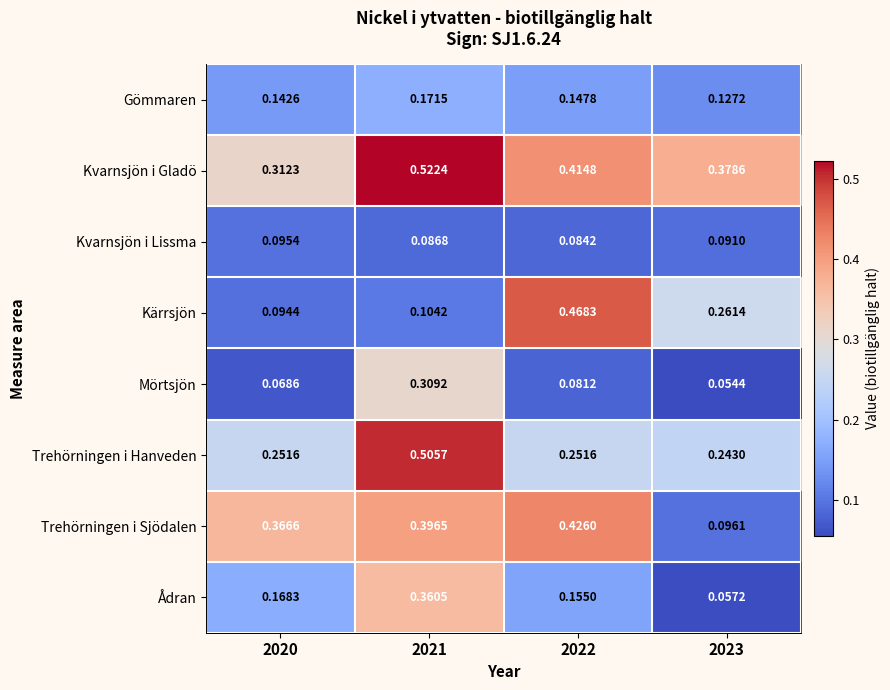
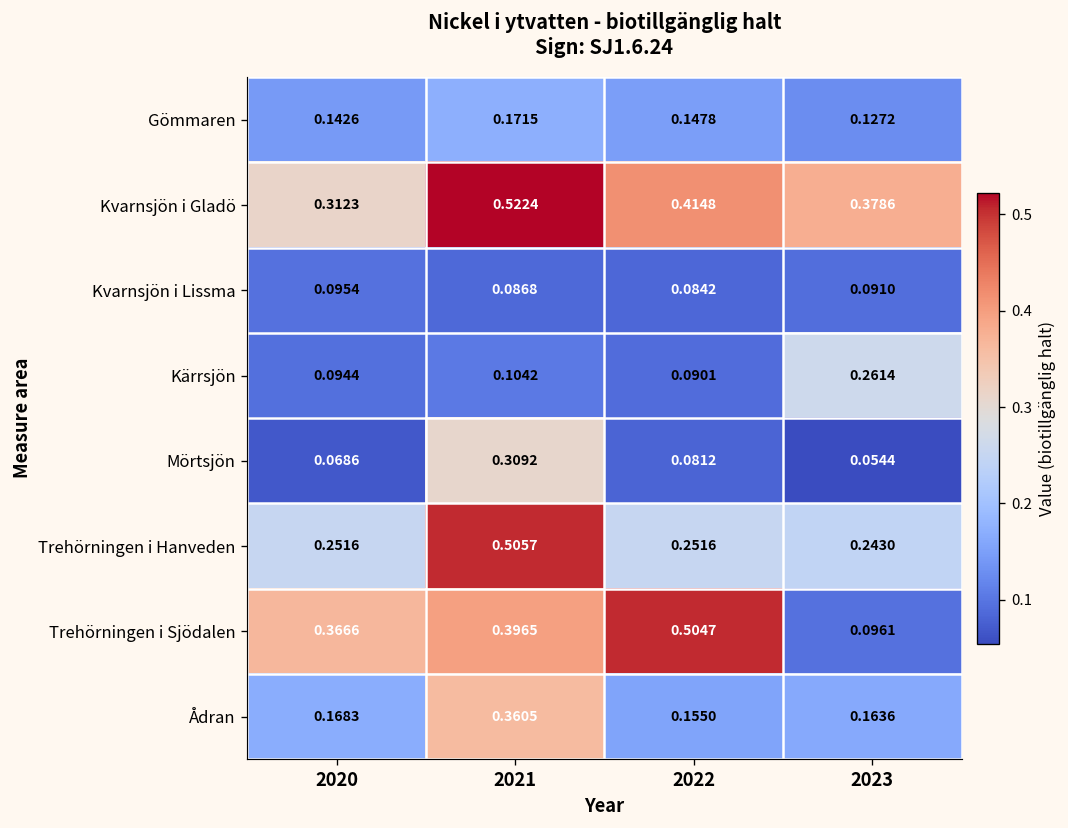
Kärrsjön, 2022: 0.4683 -> 0.0901
Trehörningen i Sjödalen, 2022: 0.4260 -> 0.5047
Ådran, 2023: 0.0572 -> 0.1636
